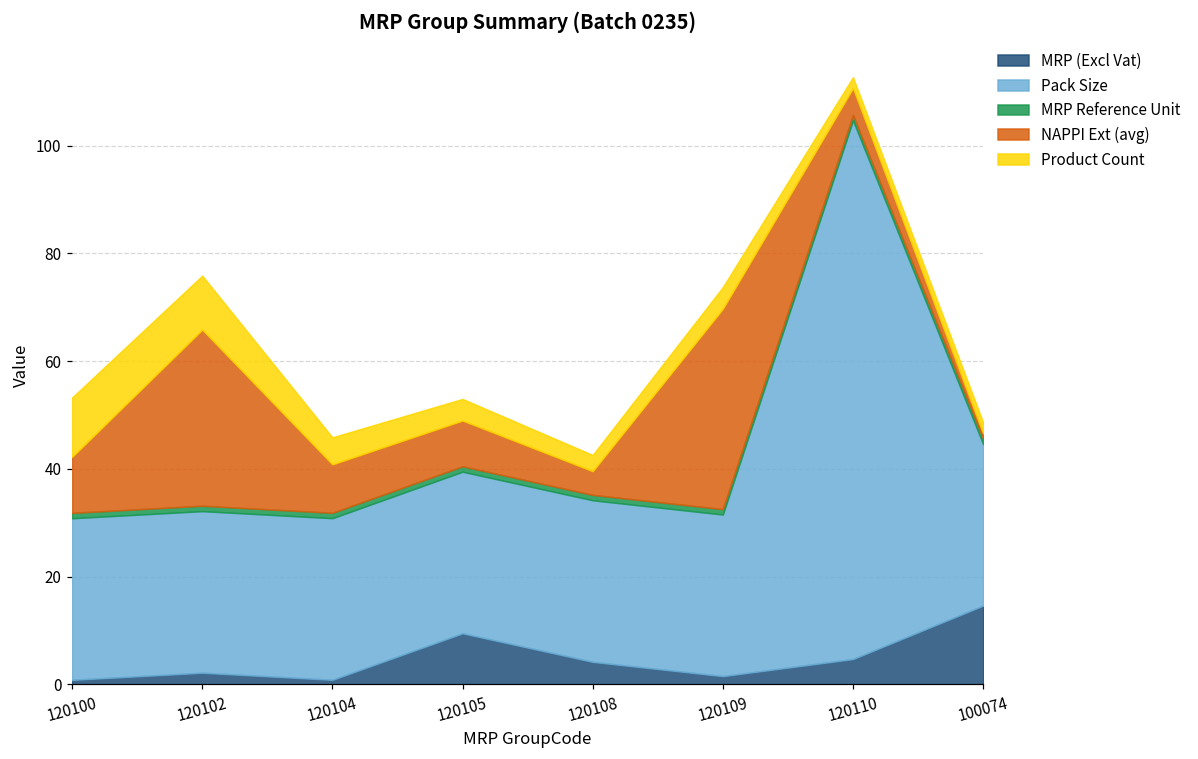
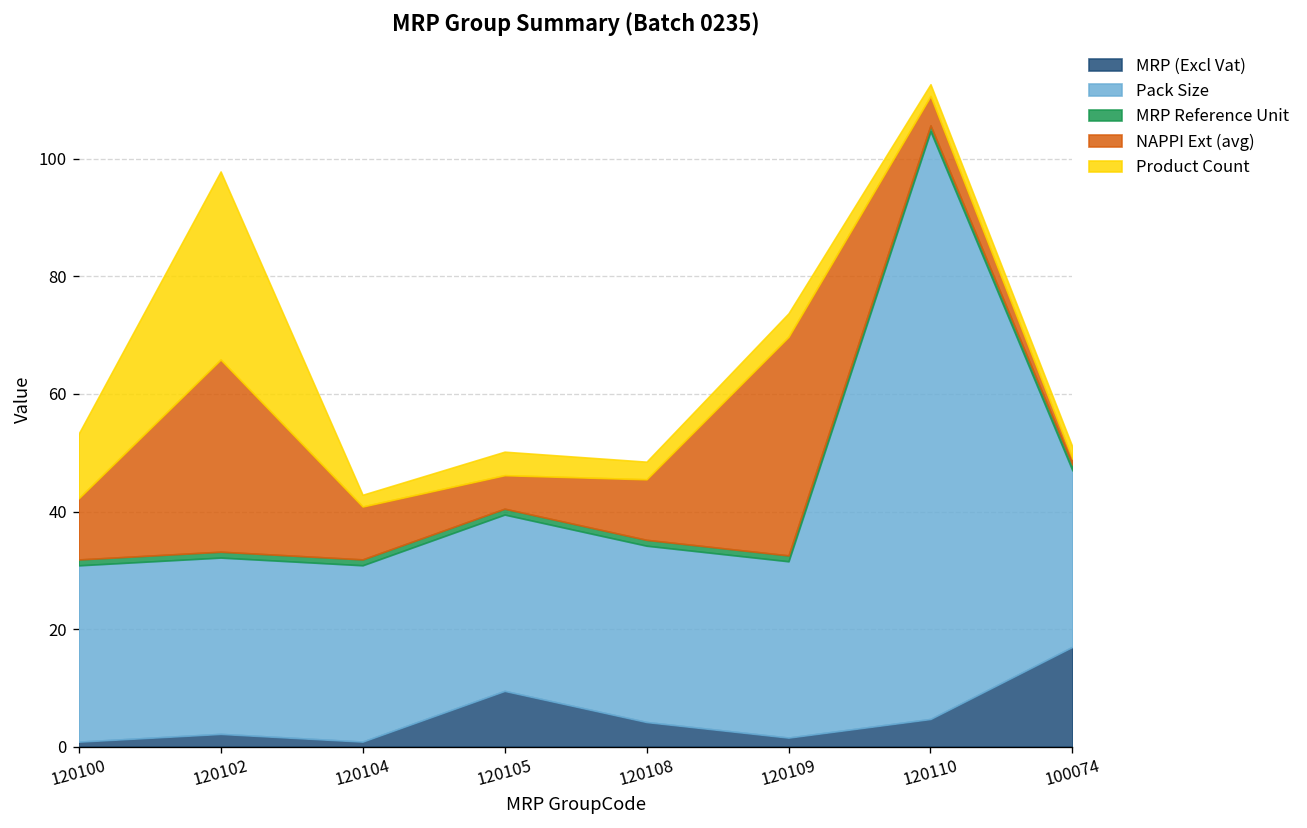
Product Count, 120102: 10 -> 32
Product Count, 120104: 5 -> 2
NAPPI Ext (avg), 120105: 9 -> 6
NAPPI Ext (avg), 120108: 4 -> 10
MRP (Excl Vat), 100074: 15 -> 17
